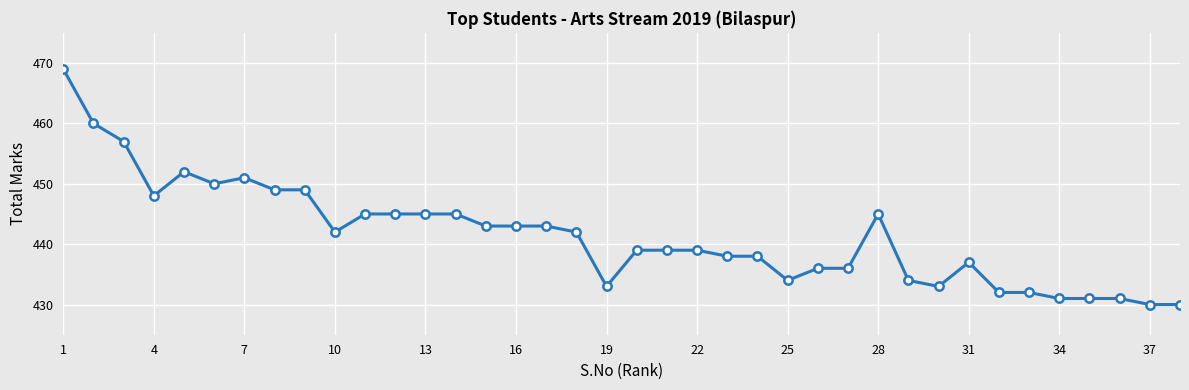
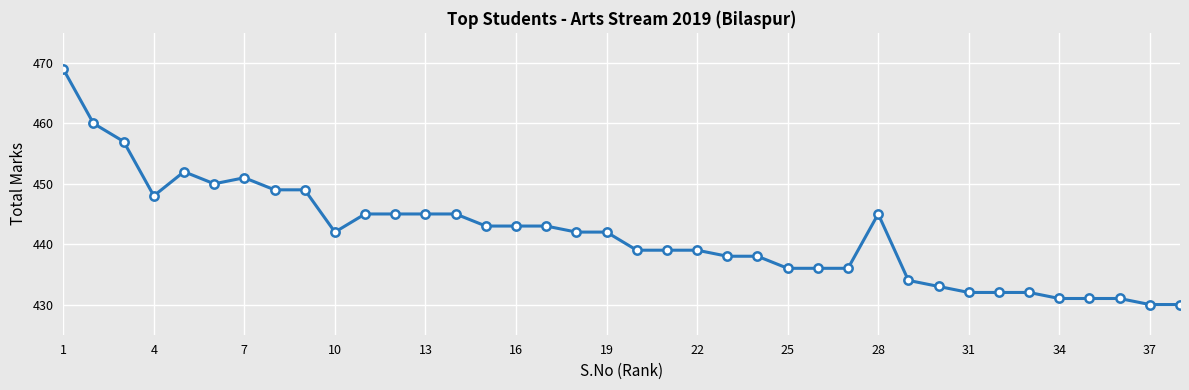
19: 433 -> 442
25: 434 -> 436
31: 437 -> 432
